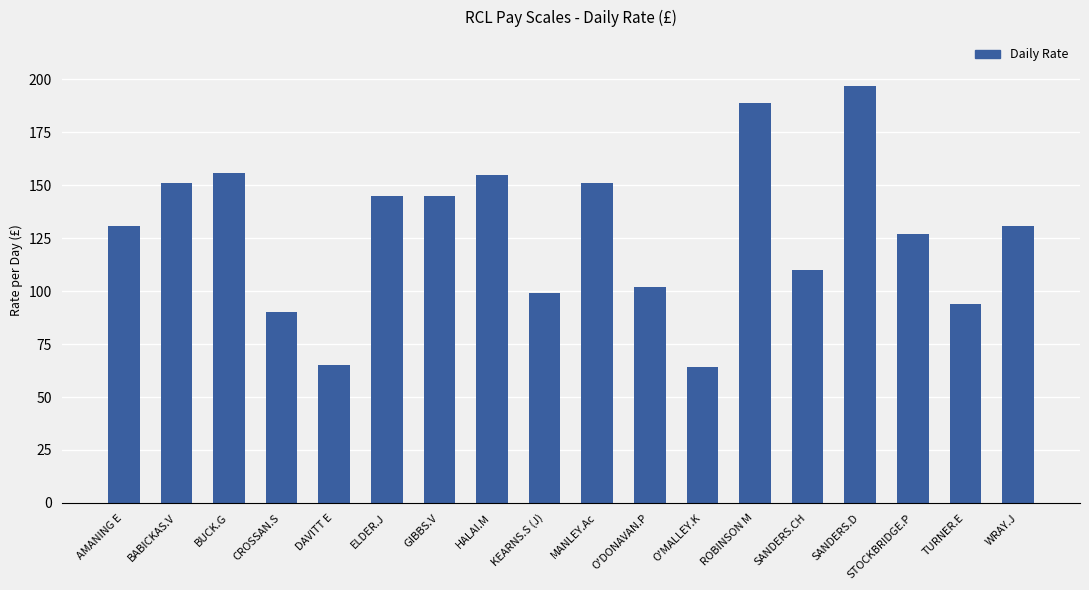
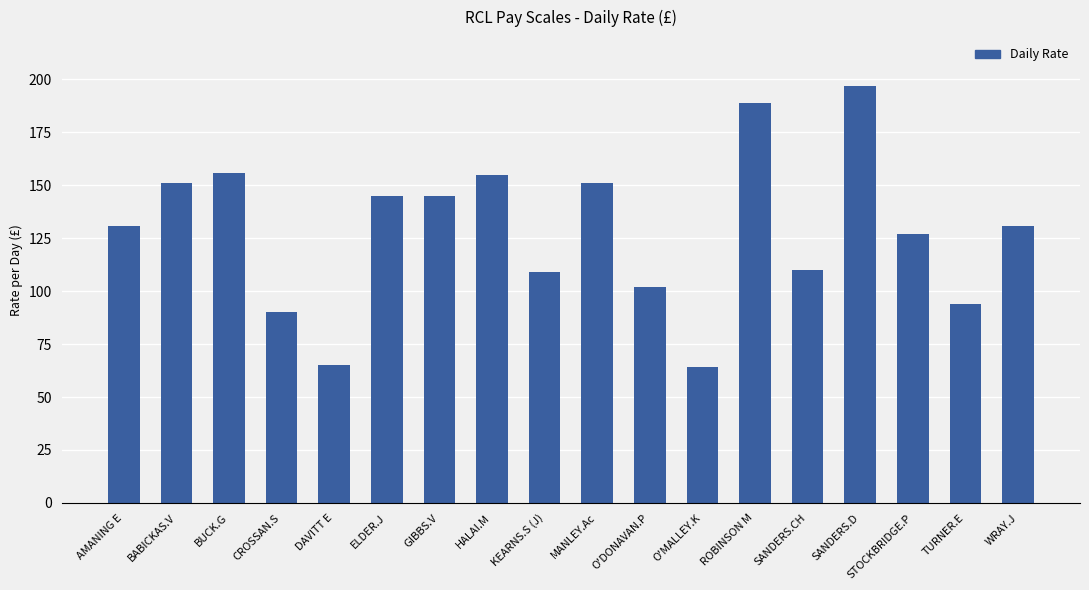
KEARNS.S (J): 99 -> 109
